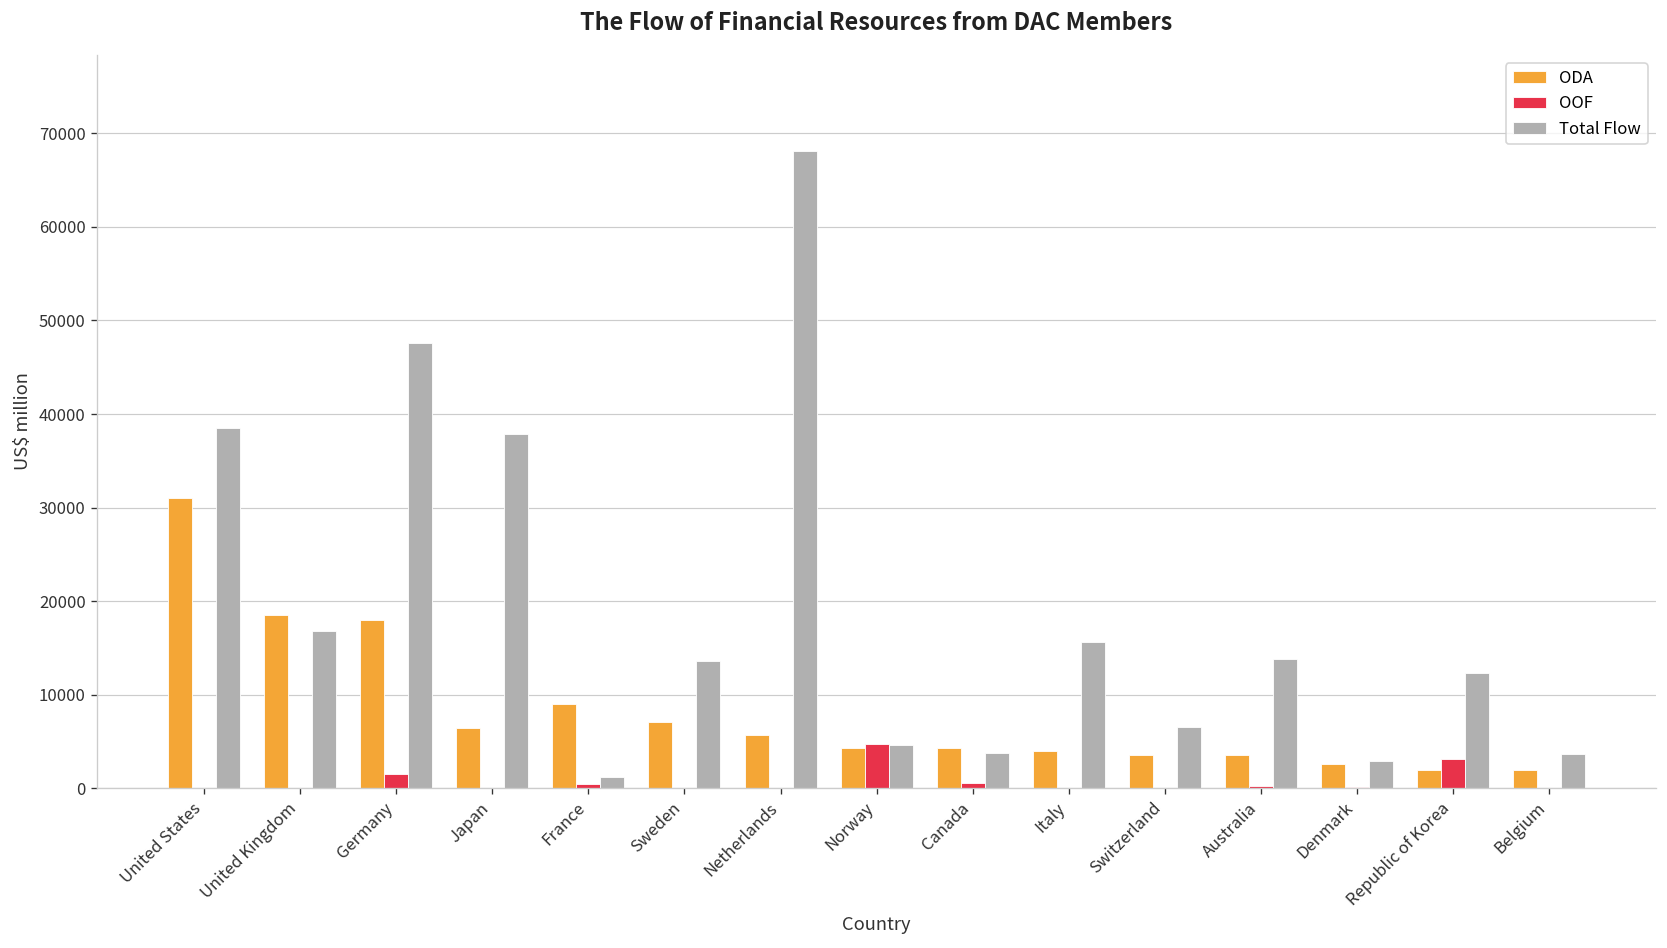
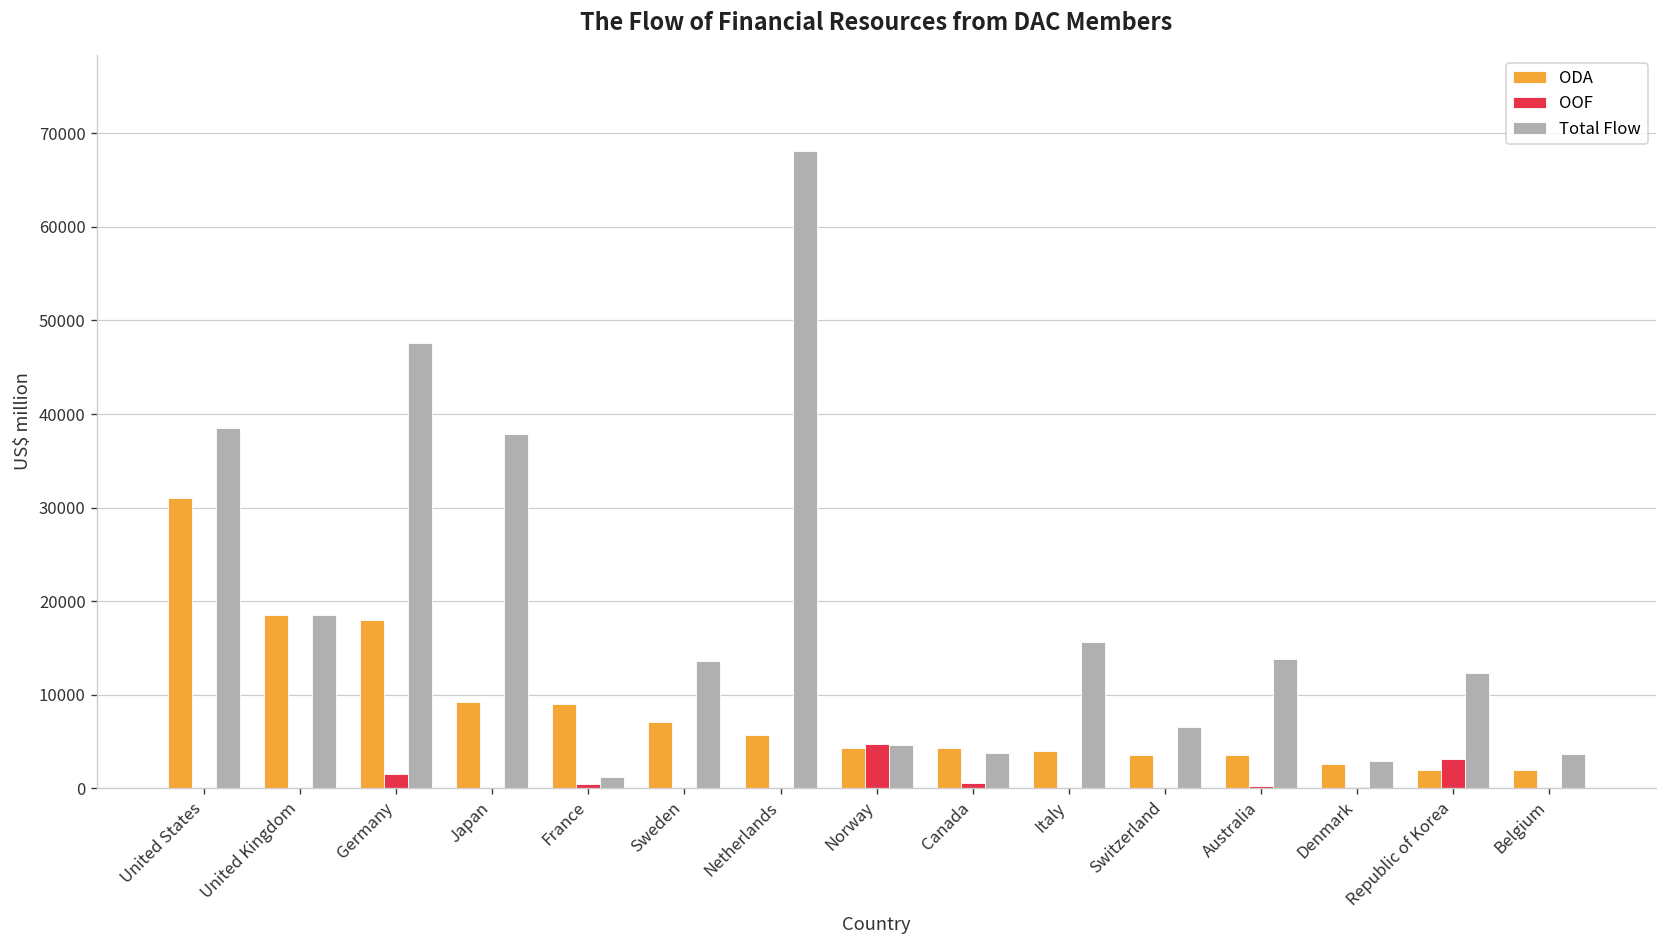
Total Flow, United Kingdom: 17000 -> 19000
ODA, Japan: 6000 -> 9000
